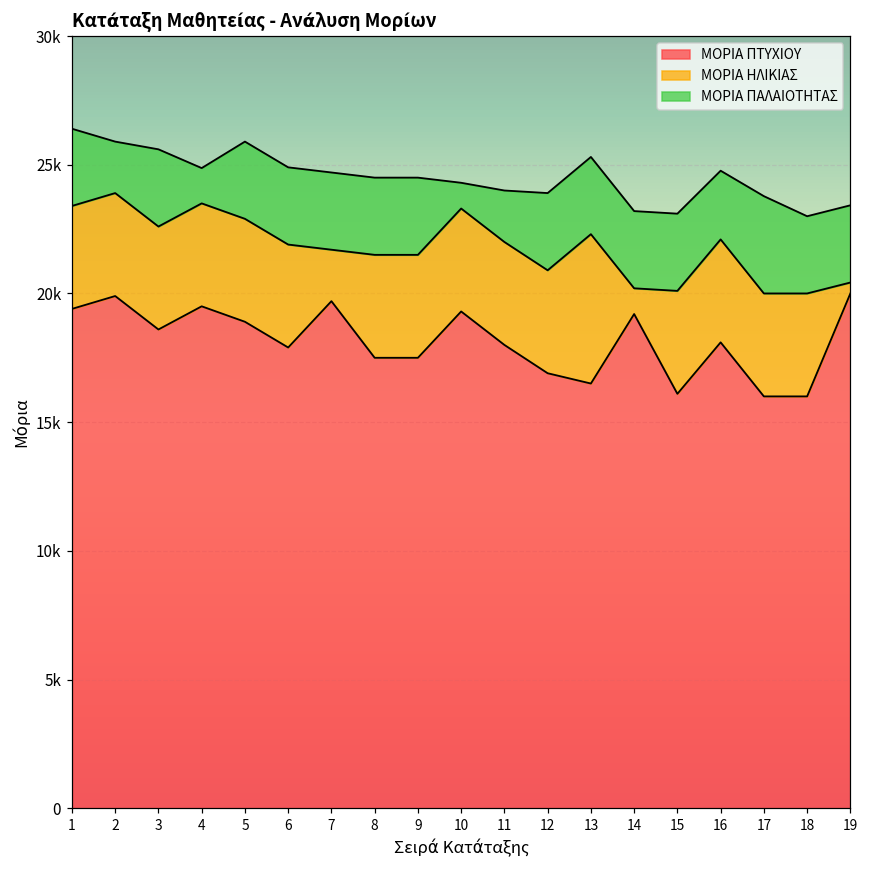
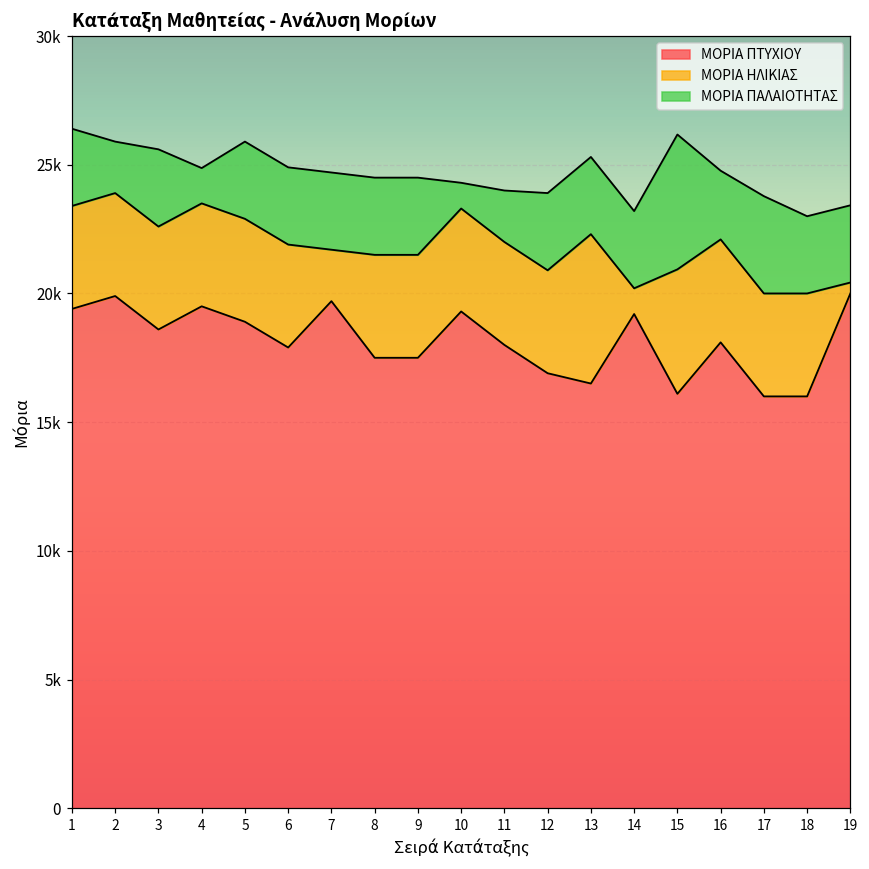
ΜΟΡΙΑ ΗΛΙΚΙΑΣ, 15: 4000 -> 4800
ΜΟΡΙΑ ΠΑΛΑΙΟΤΗΤΑΣ, 15: 3000 -> 5200
